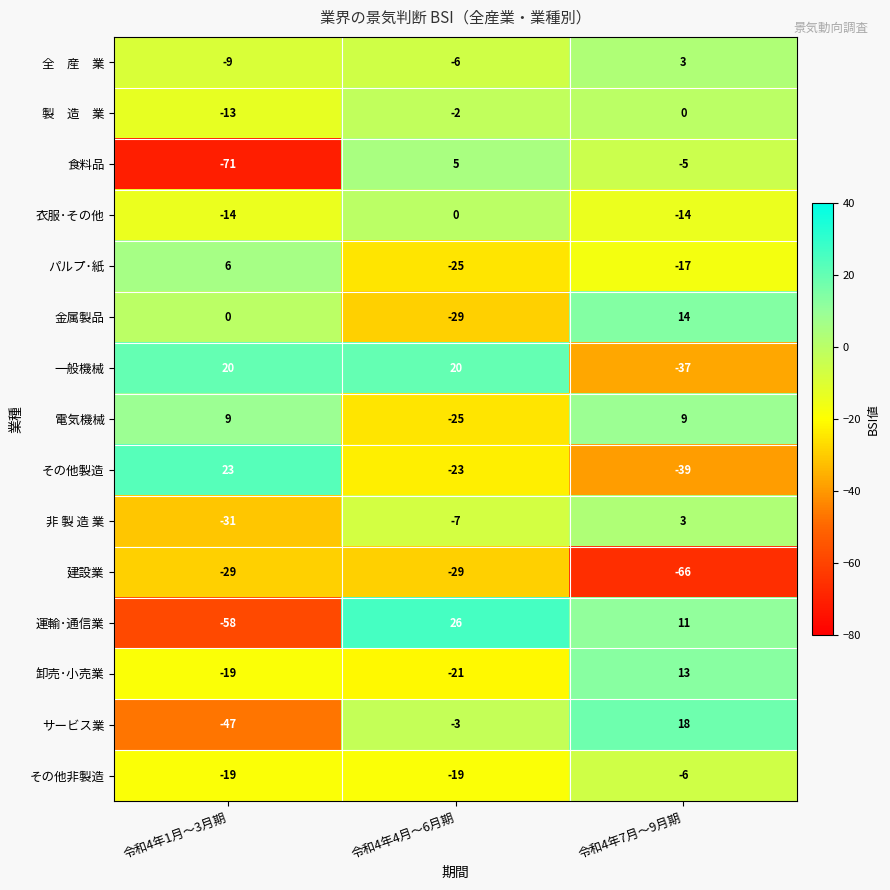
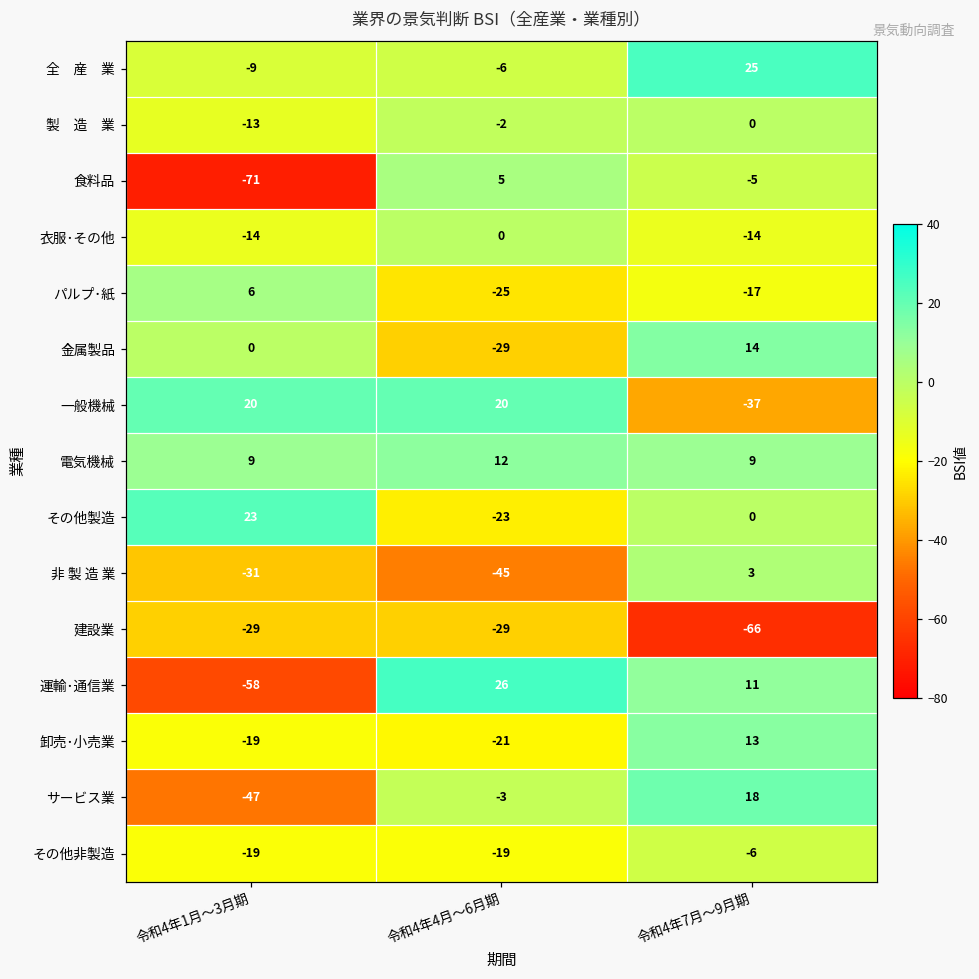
全 産 業, 令和4年7月～9月期: 3 -> 25
電気機械, 令和4年4月～6月期: -25 -> 12
その他製造, 令和4年7月～9月期: -39 -> 0
非 製 造 業, 令和4年4月～6月期: -7 -> -45
